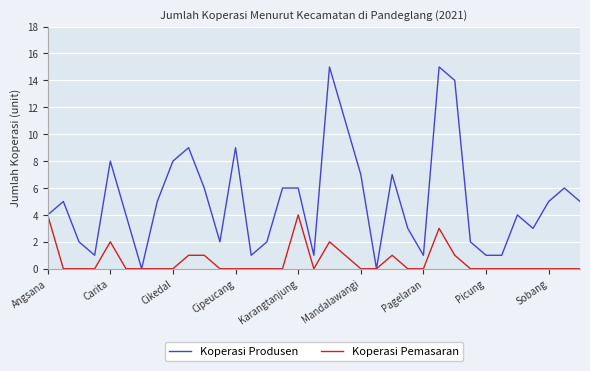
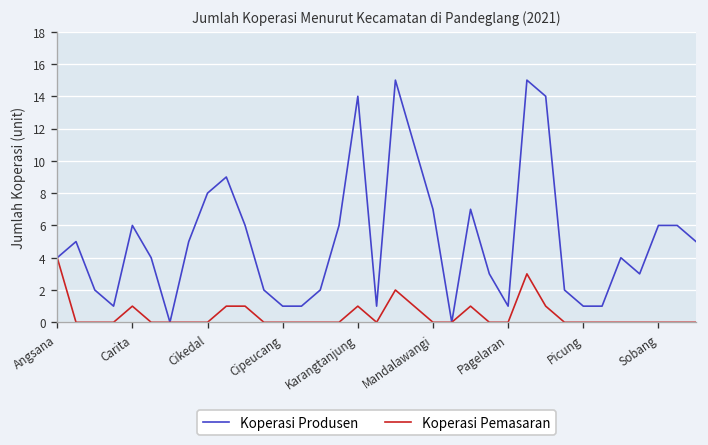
Koperasi Produsen, Carita: 8 -> 6
Koperasi Pemasaran, Carita: 2 -> 1
Koperasi Produsen, Cipeucang: 9 -> 1
Koperasi Produsen, Karangtanjung: 6 -> 14
Koperasi Pemasaran, Karangtanjung: 4 -> 1
Koperasi Produsen, Sobang: 5 -> 6
